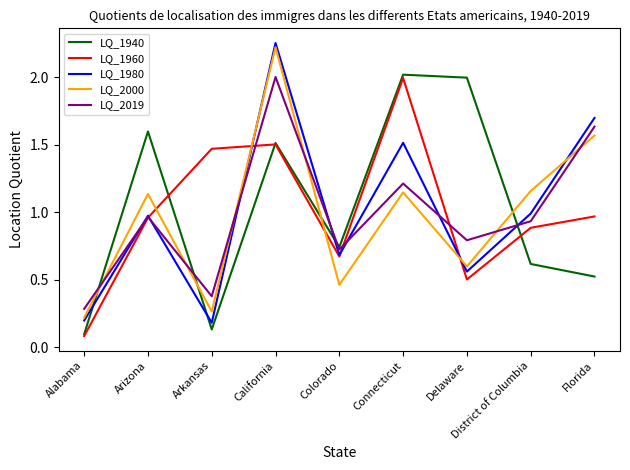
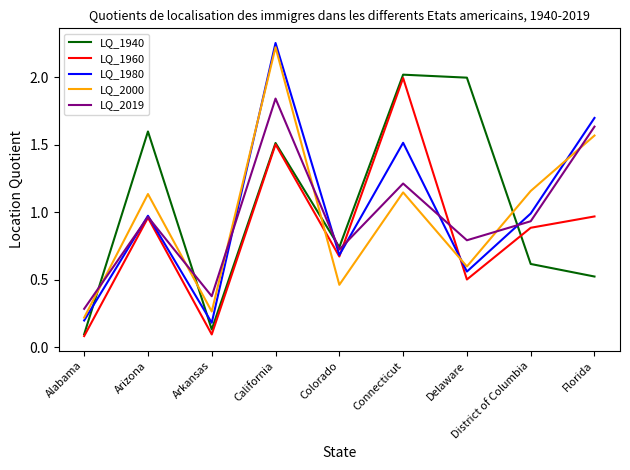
LQ_1960, Arkansas: 1.47 -> 0.10
LQ_2019, California: 2.00 -> 1.84
